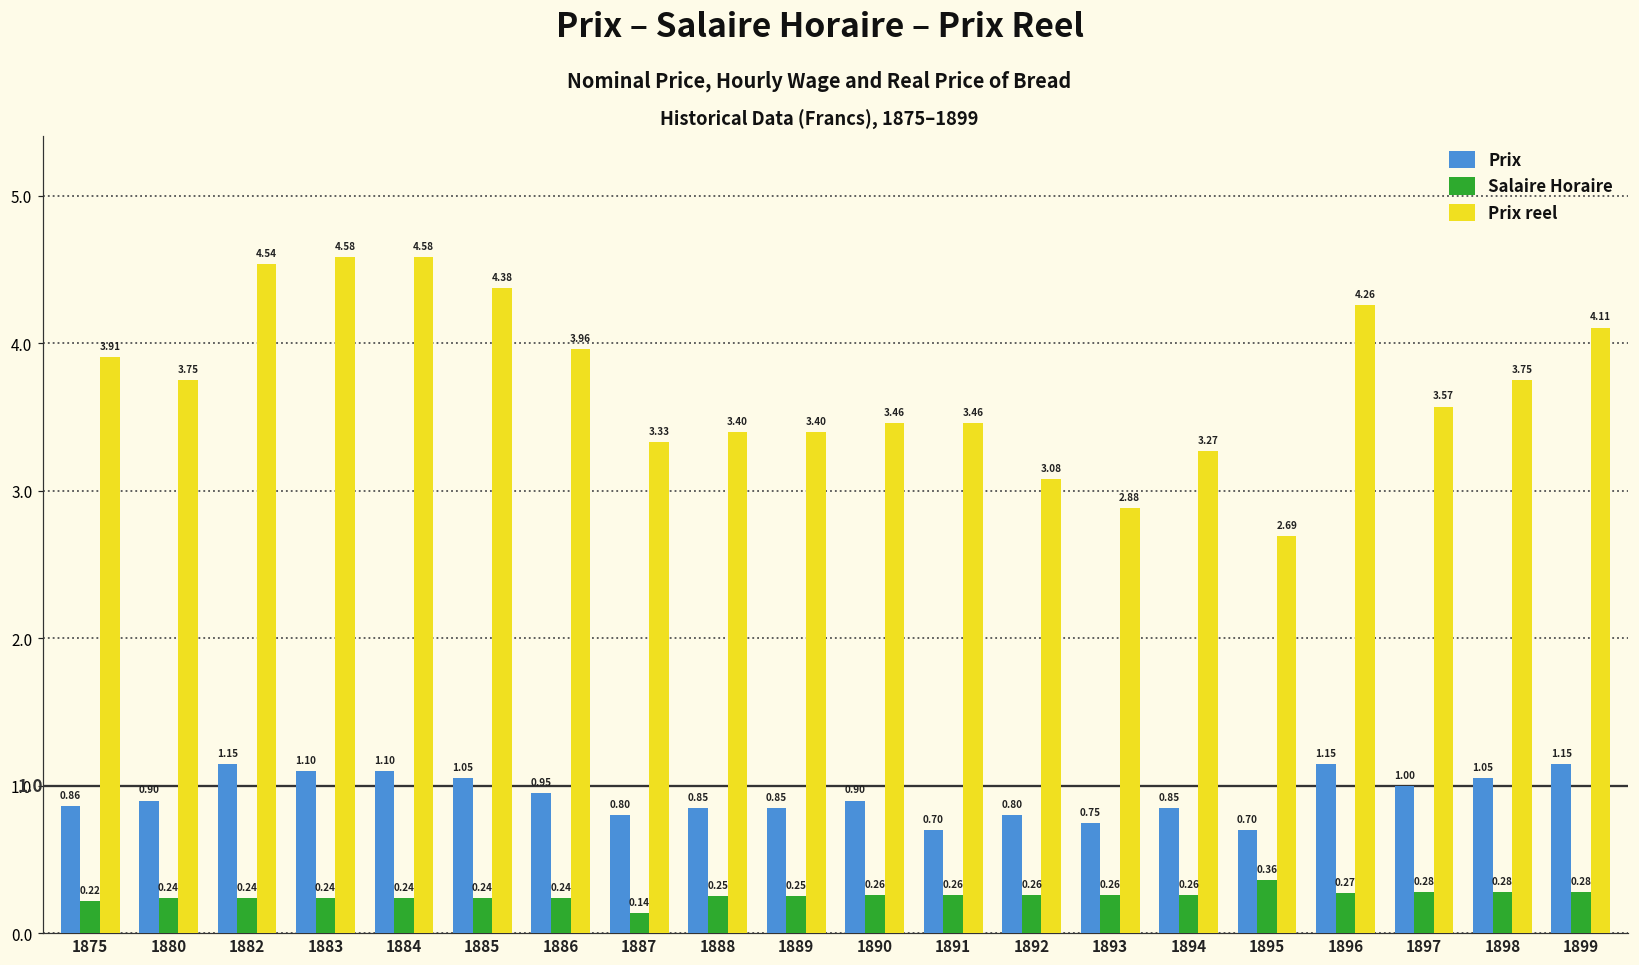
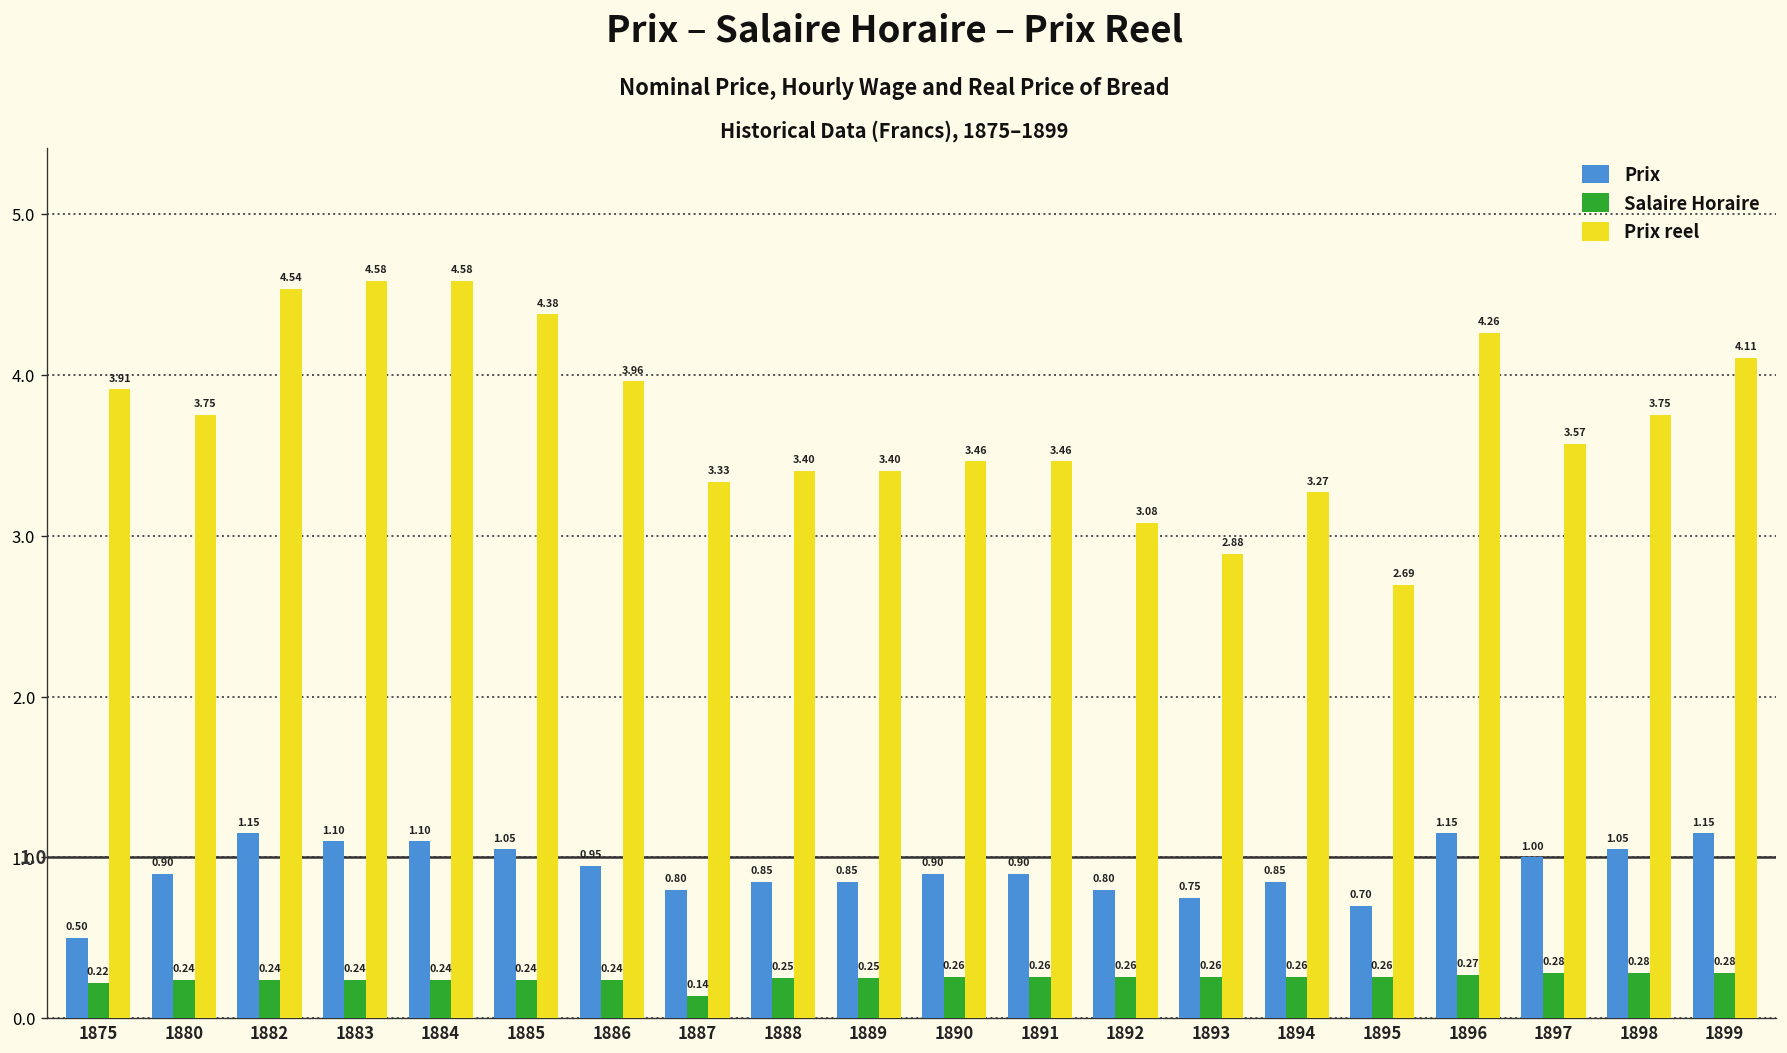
Prix, 1875: 0.86 -> 0.50
Prix, 1891: 0.70 -> 0.90
Salaire Horaire, 1895: 0.36 -> 0.26
